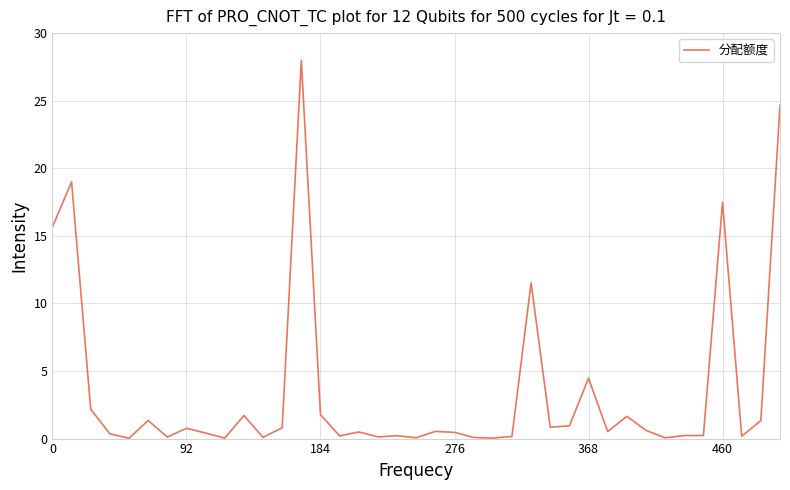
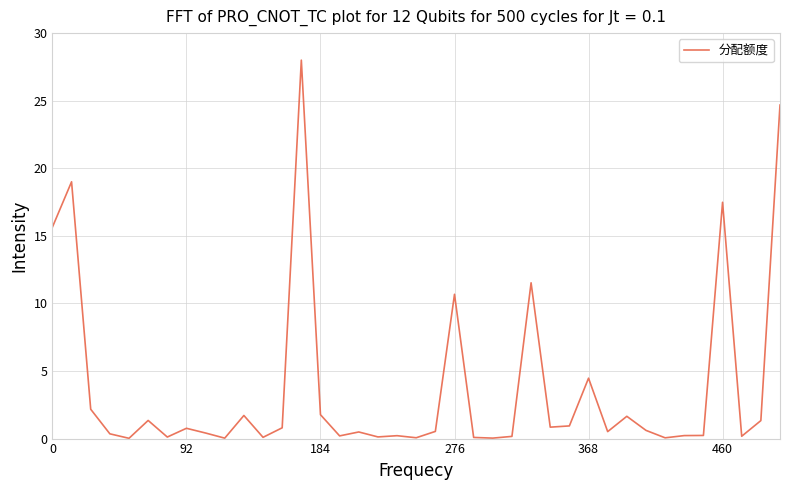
276: 0.5 -> 10.7
